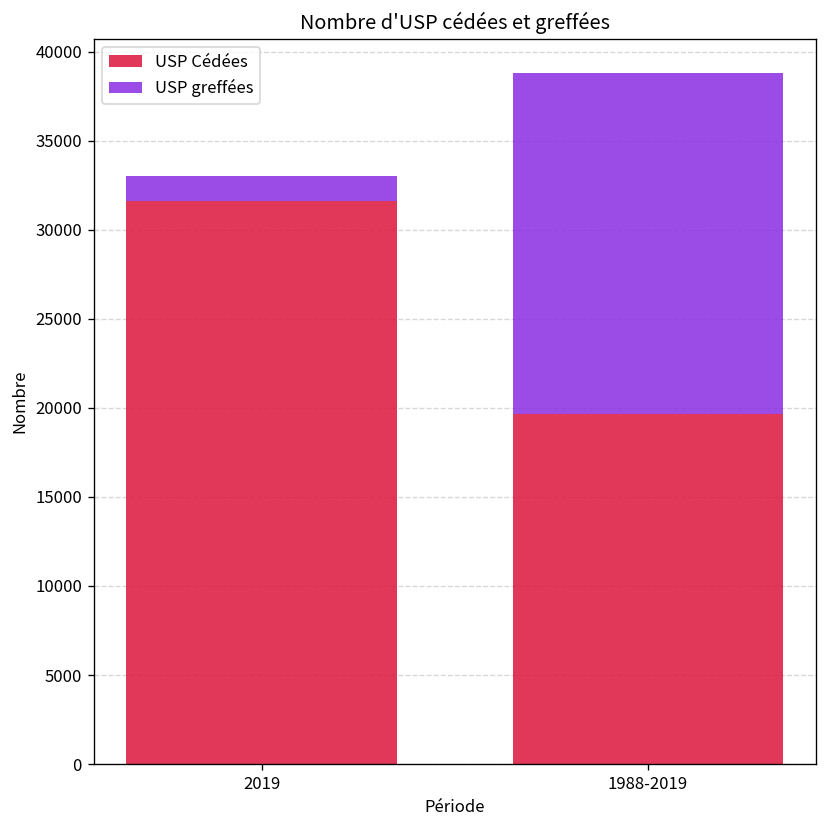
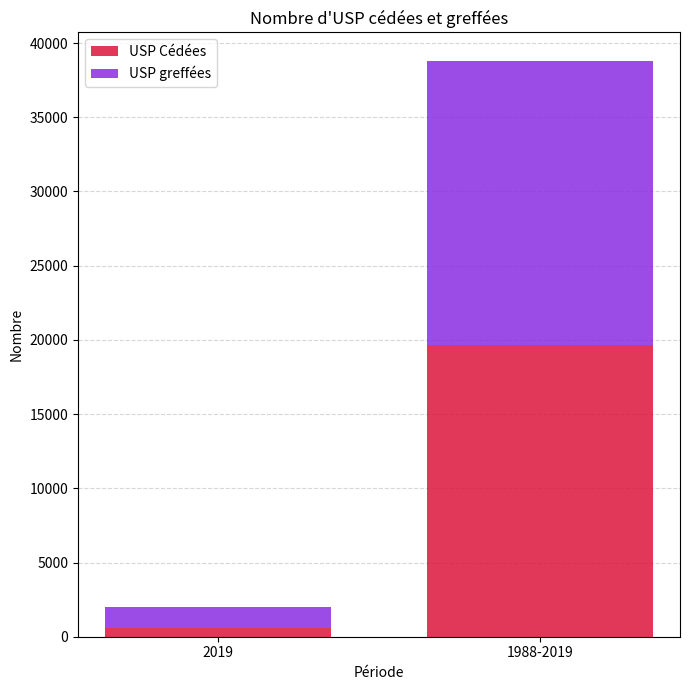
USP Cédées, 2019: 31600 -> 600
